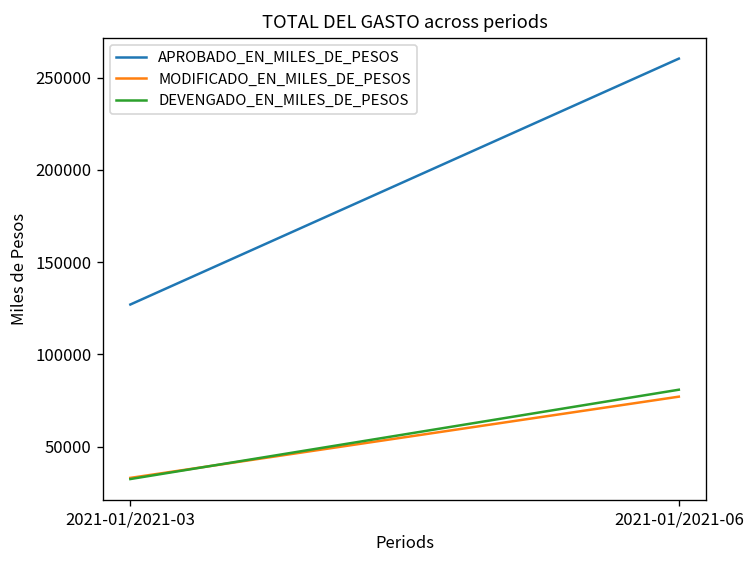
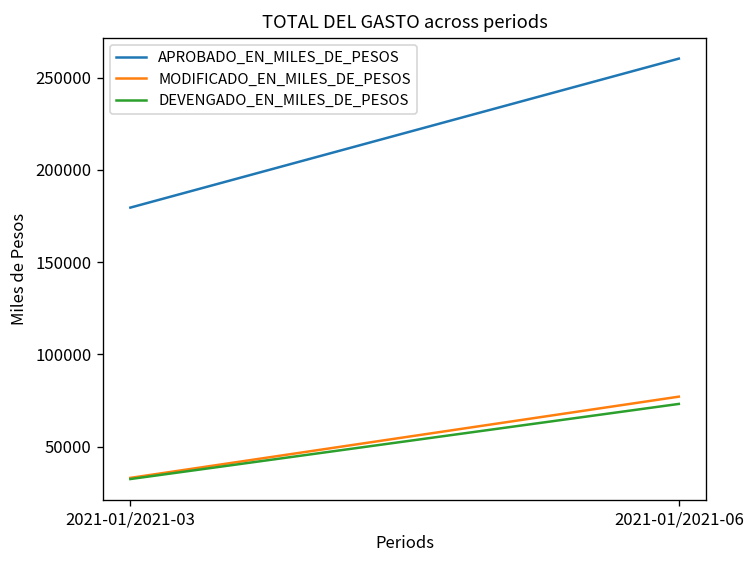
APROBADO_EN_MILES_DE_PESOS, 2021-01/2021-03: 127000 -> 179000
DEVENGADO_EN_MILES_DE_PESOS, 2021-01/2021-06: 81000 -> 73000
